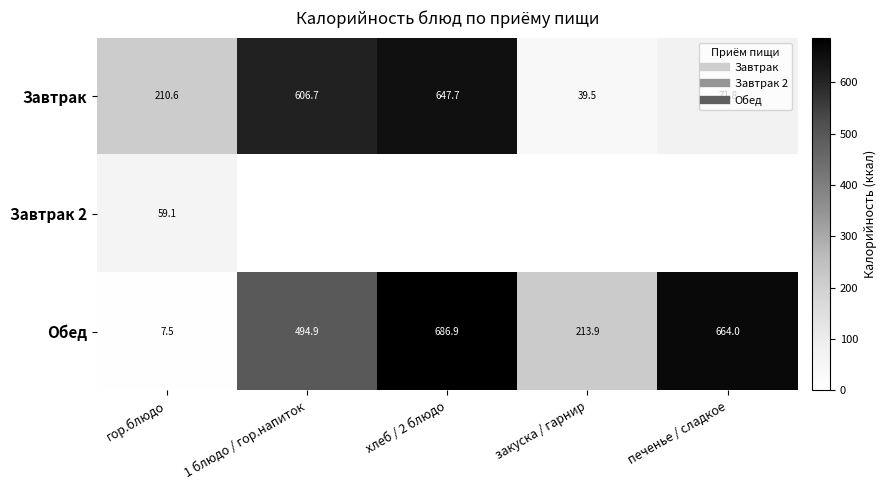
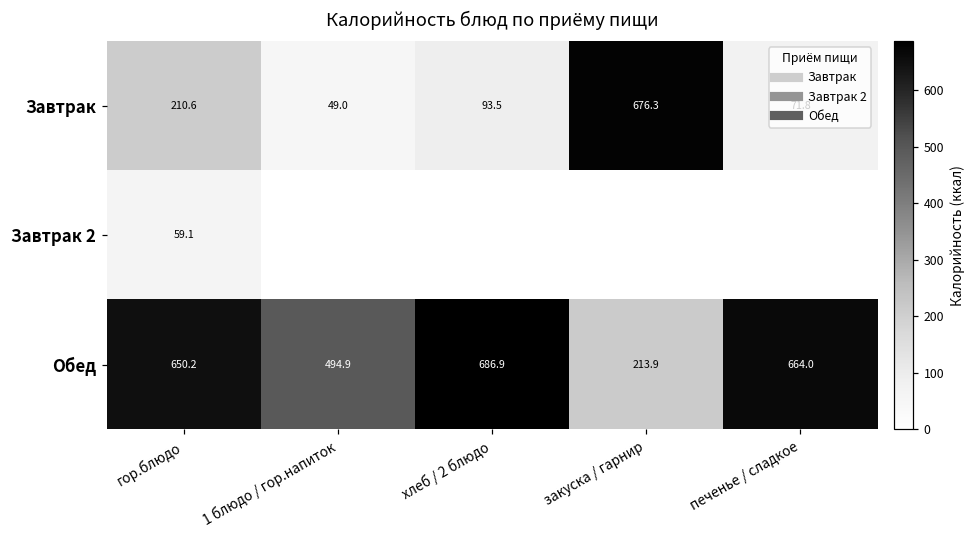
Завтрак, 1 блюдо / гор.напиток: 606.7 -> 49.0
Завтрак, хлеб / 2 блюдо: 647.7 -> 93.5
Завтрак, закуска / гарнир: 39.5 -> 676.3
Обед, гор.блюдо: 7.5 -> 650.2
